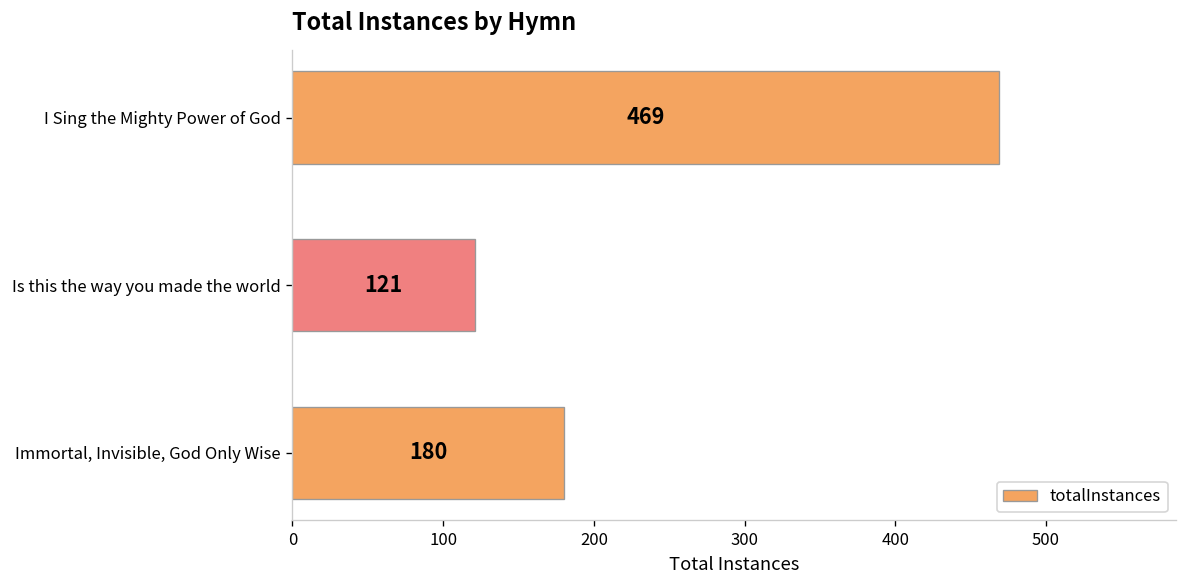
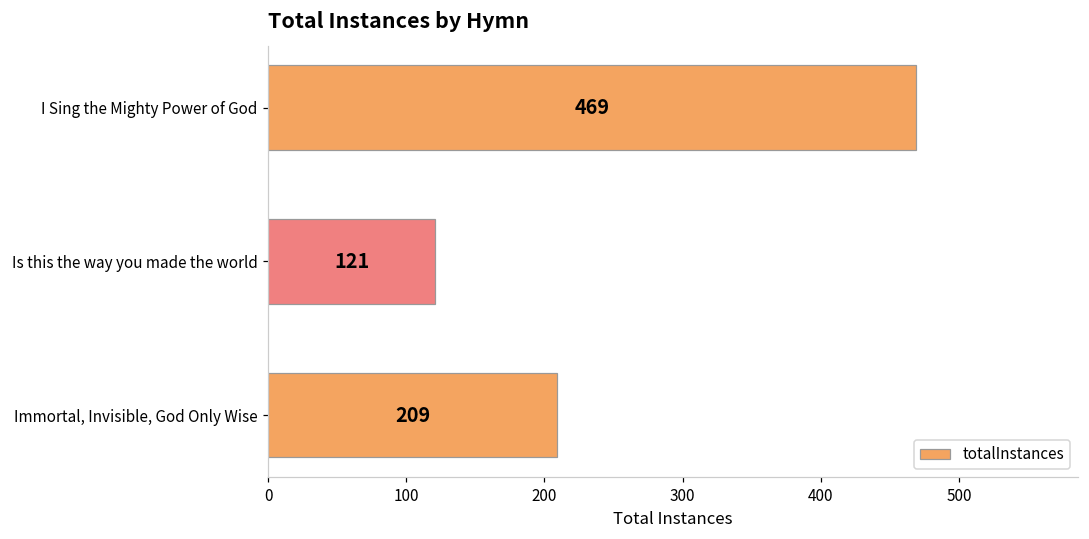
Immortal, Invisible, God Only Wise: 180 -> 209
